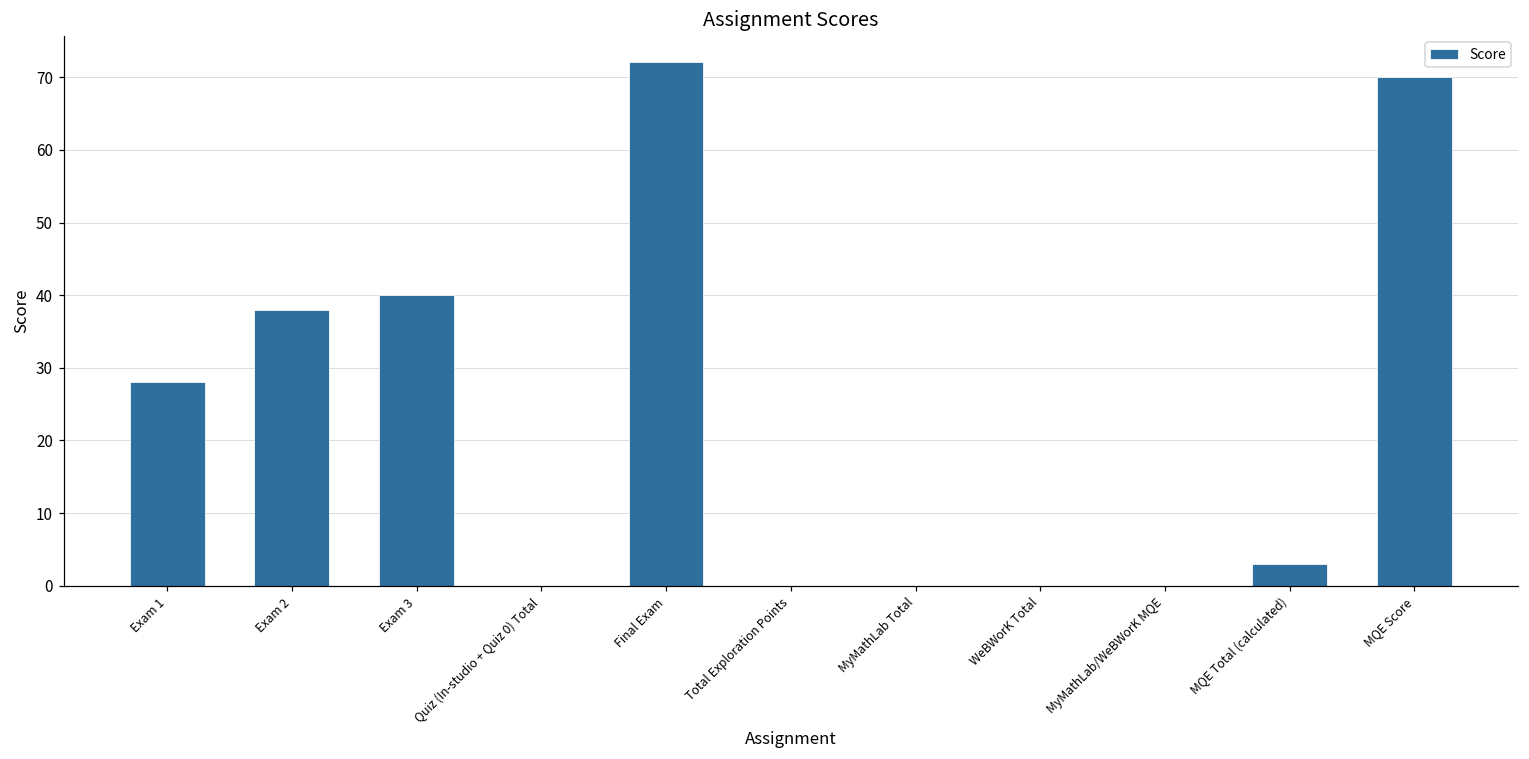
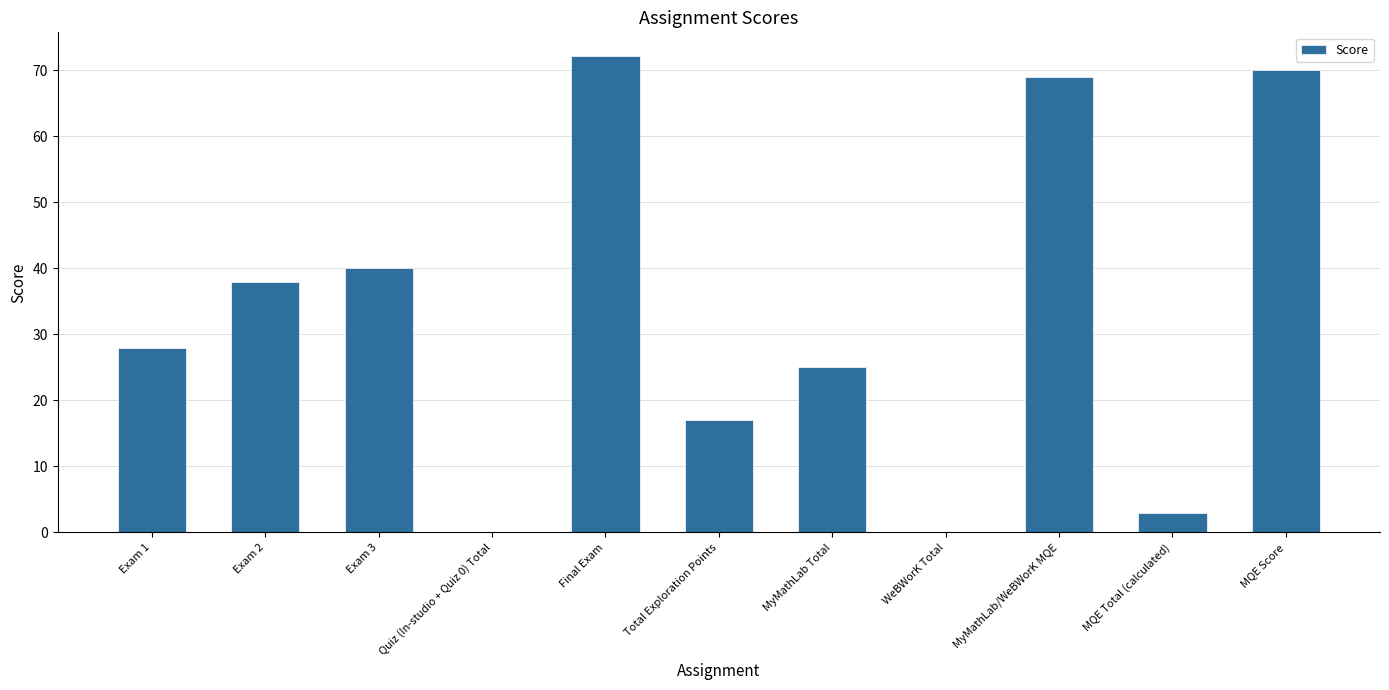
Total Exploration Points: 0 -> 17
MyMathLab Total: 0 -> 25
MyMathLab/WeBWorK MQE: 0 -> 69
